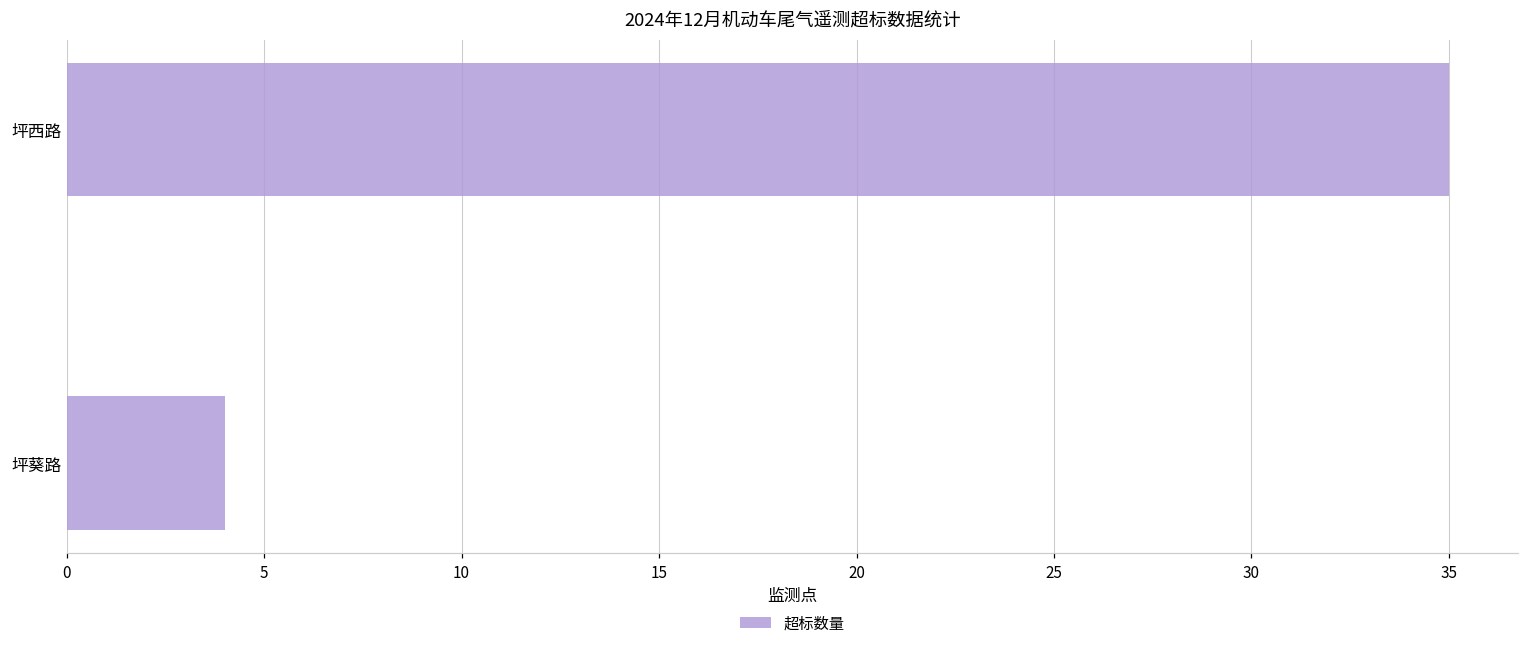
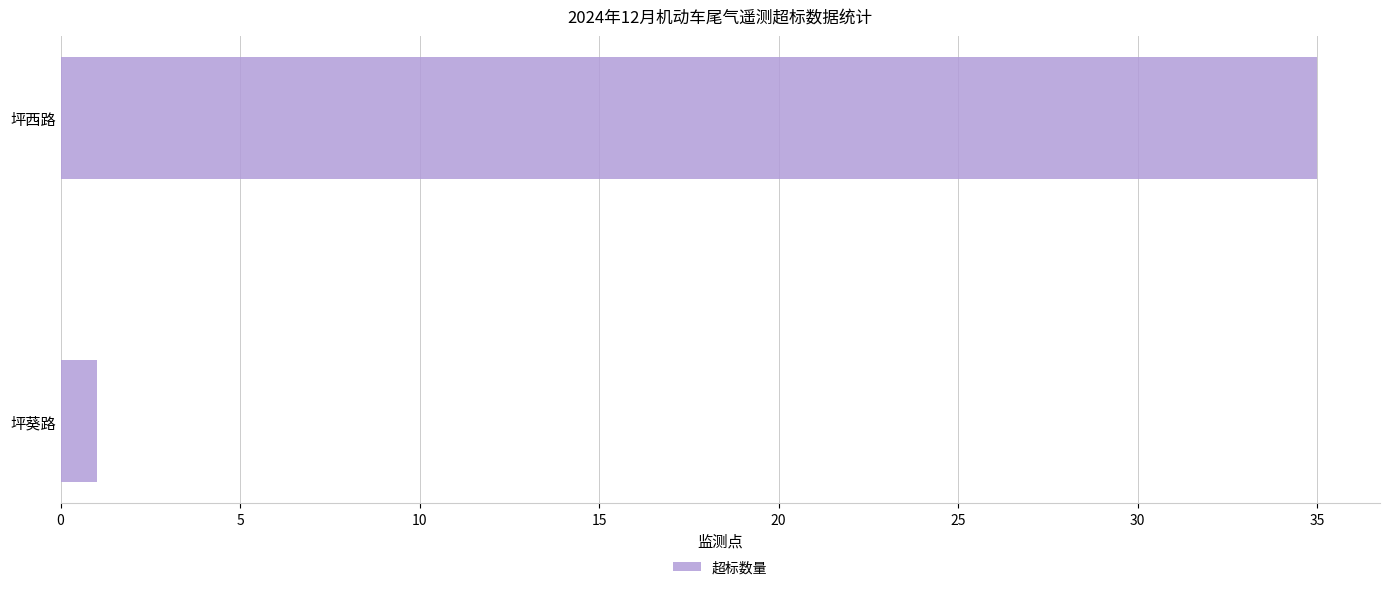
坪葵路: 4 -> 1
